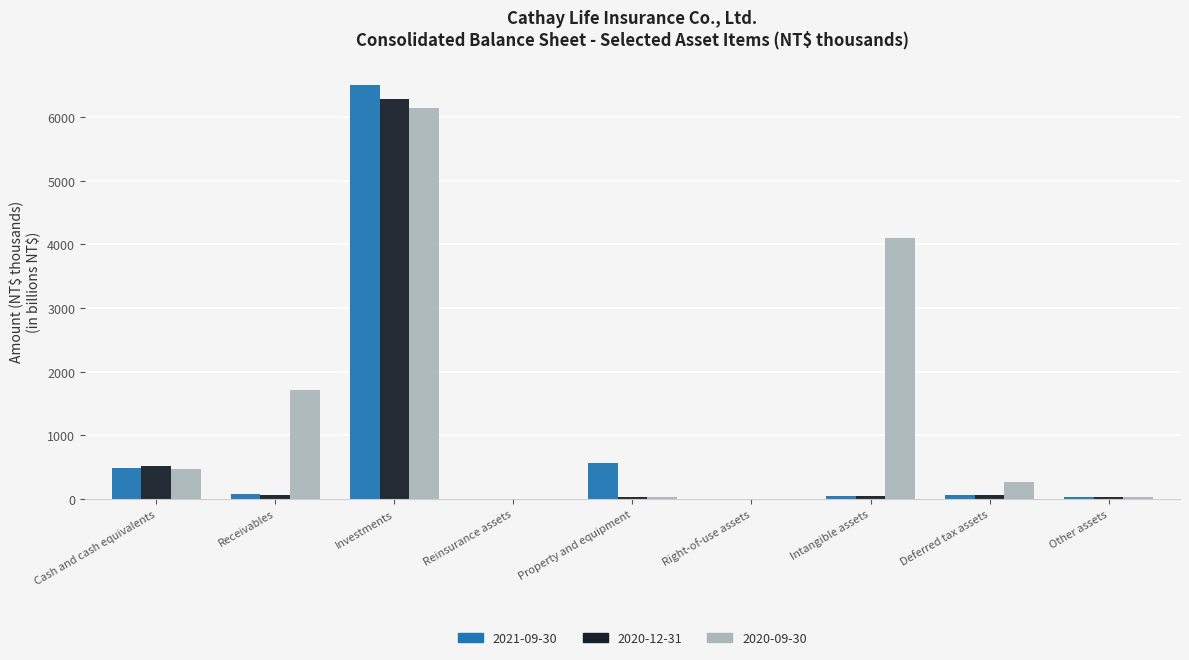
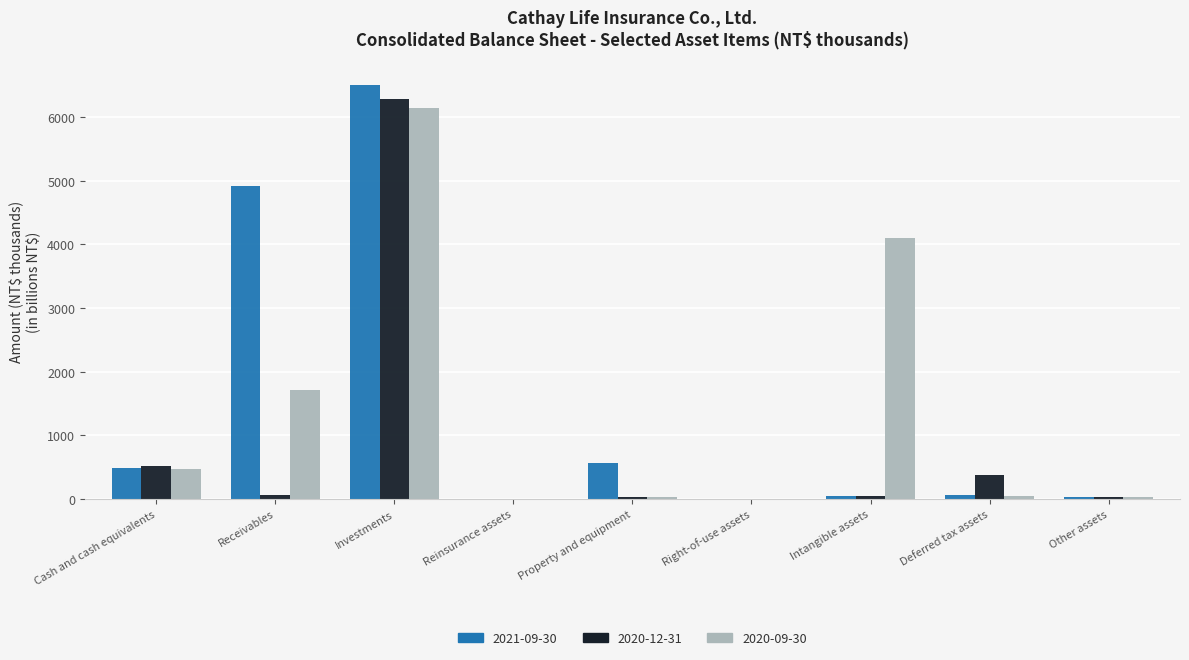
2021-09-30, Receivables: 100 -> 4900
2020-12-31, Deferred tax assets: 100 -> 400
2020-09-30, Deferred tax assets: 300 -> 100
